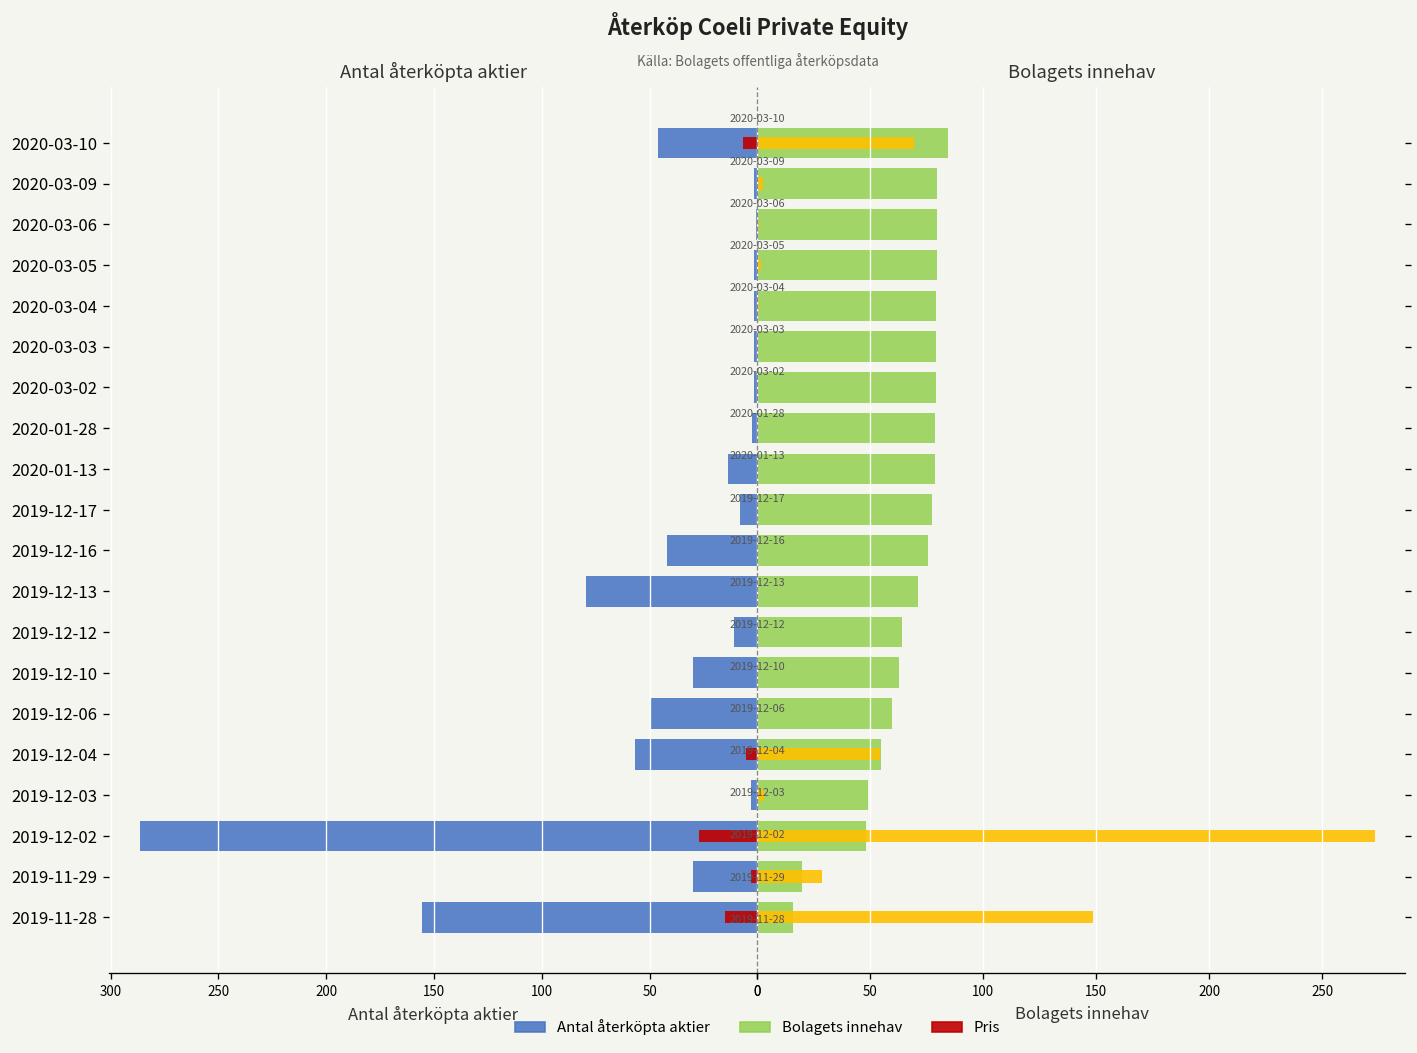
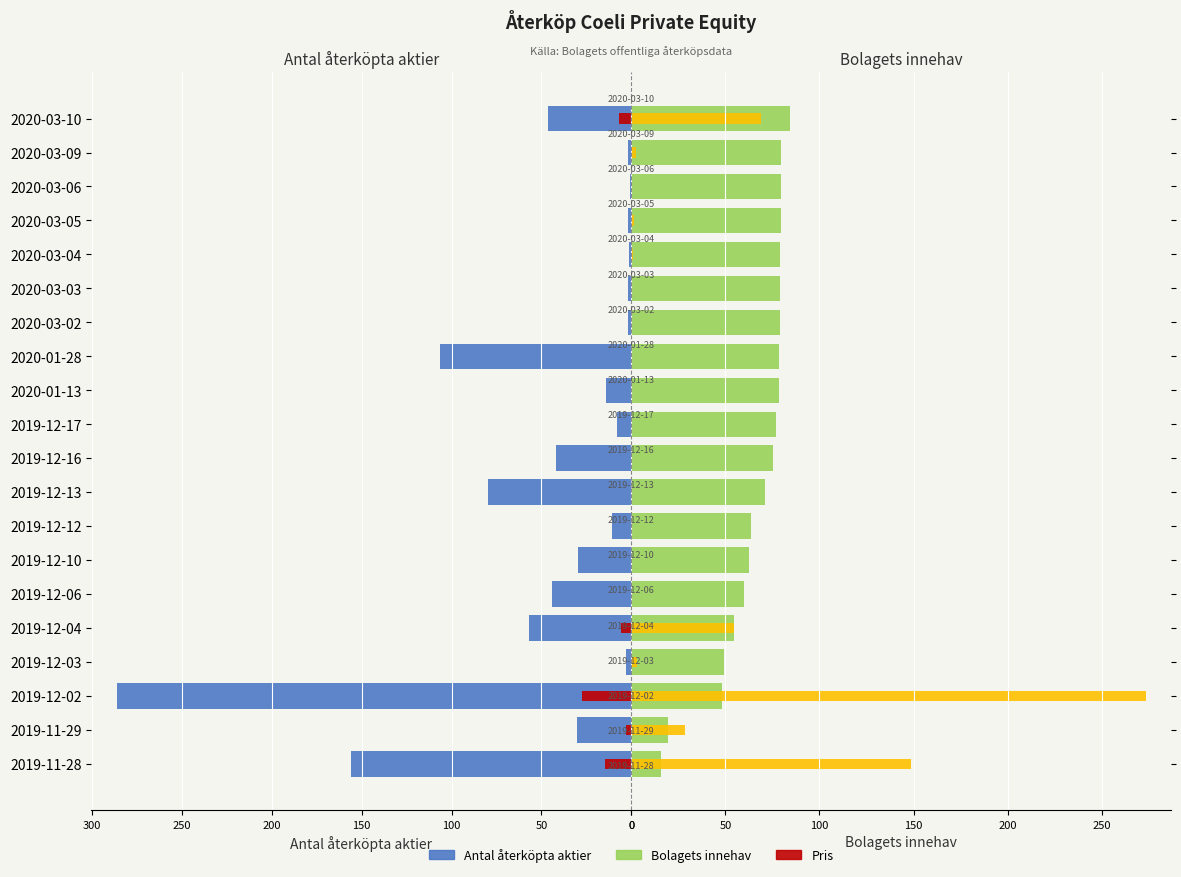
Antal återköpta aktier, Antal återköpta aktier, 2020-01-28: 2 -> 106
Antal återköpta aktier, Antal återköpta aktier, 2019-12-06: 49 -> 44
